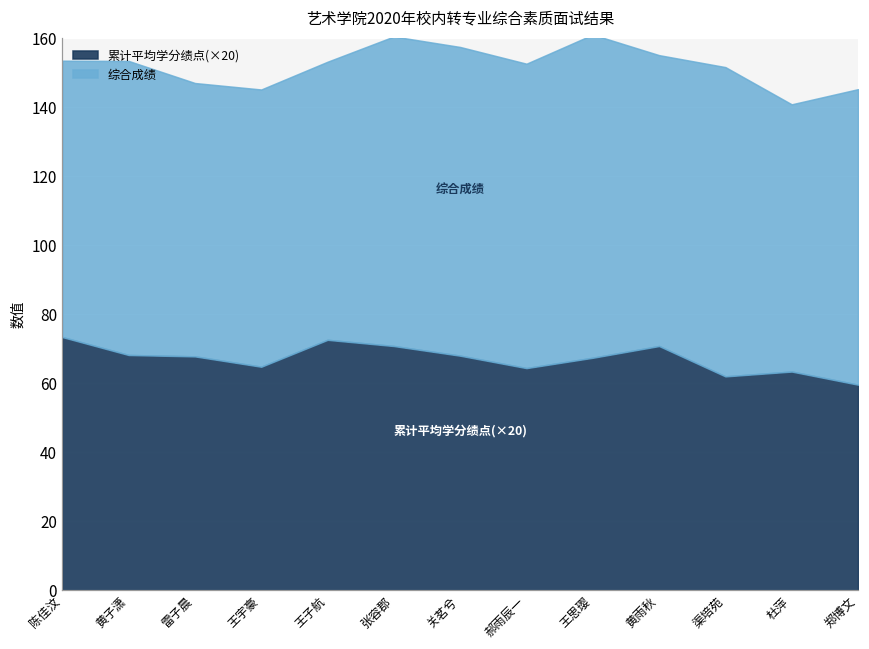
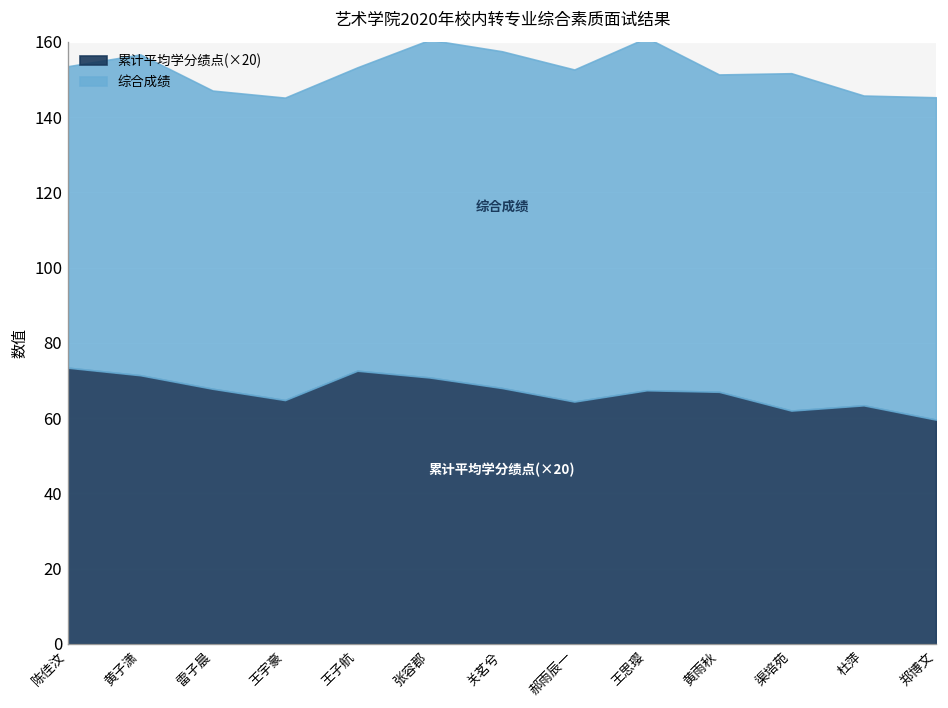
累计平均学分绩点(×20), 黄子潇: 68 -> 71
累计平均学分绩点(×20), 黄雨秋: 71 -> 67
综合成绩, 杜萍: 77 -> 82
